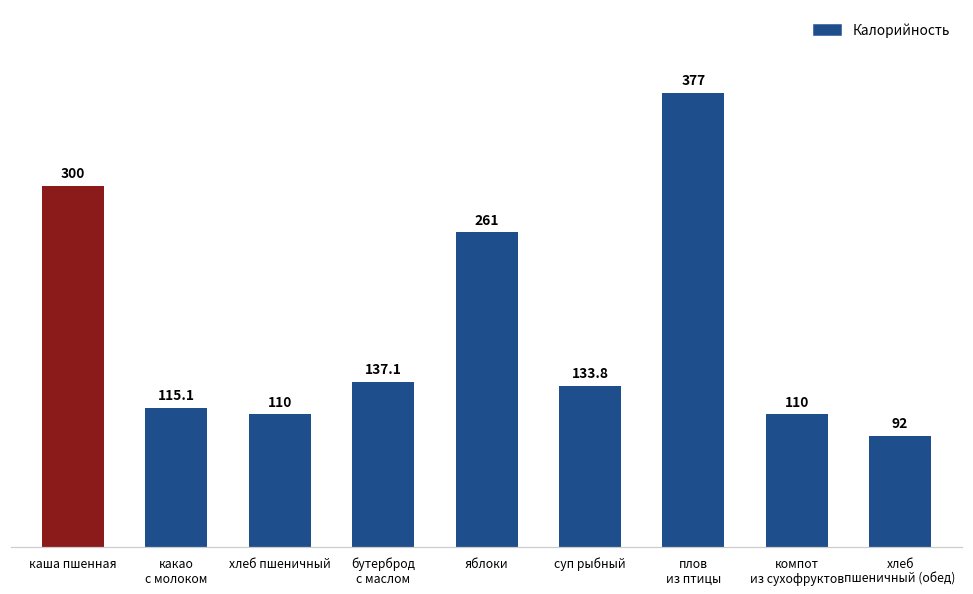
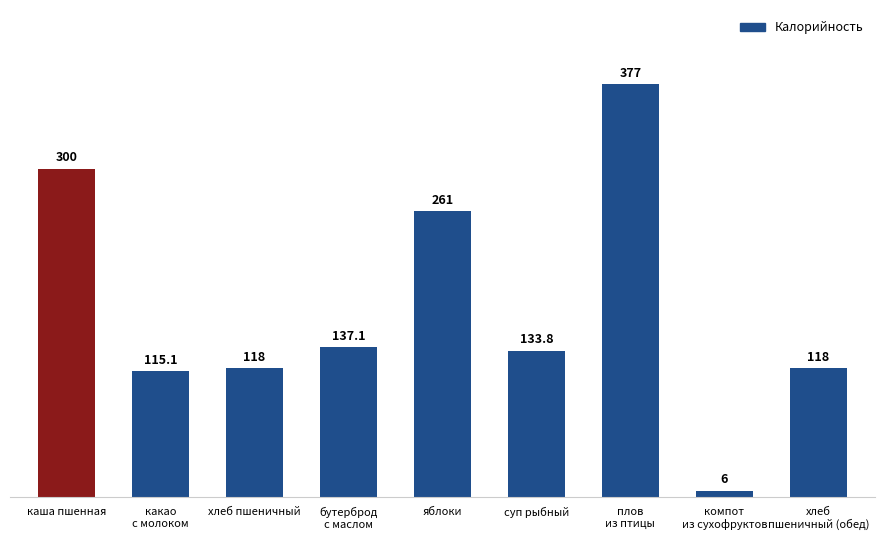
хлеб пшеничный: 110 -> 118
компот из сухофруктов: 110 -> 6
хлеб пшеничный (обед): 92 -> 118
